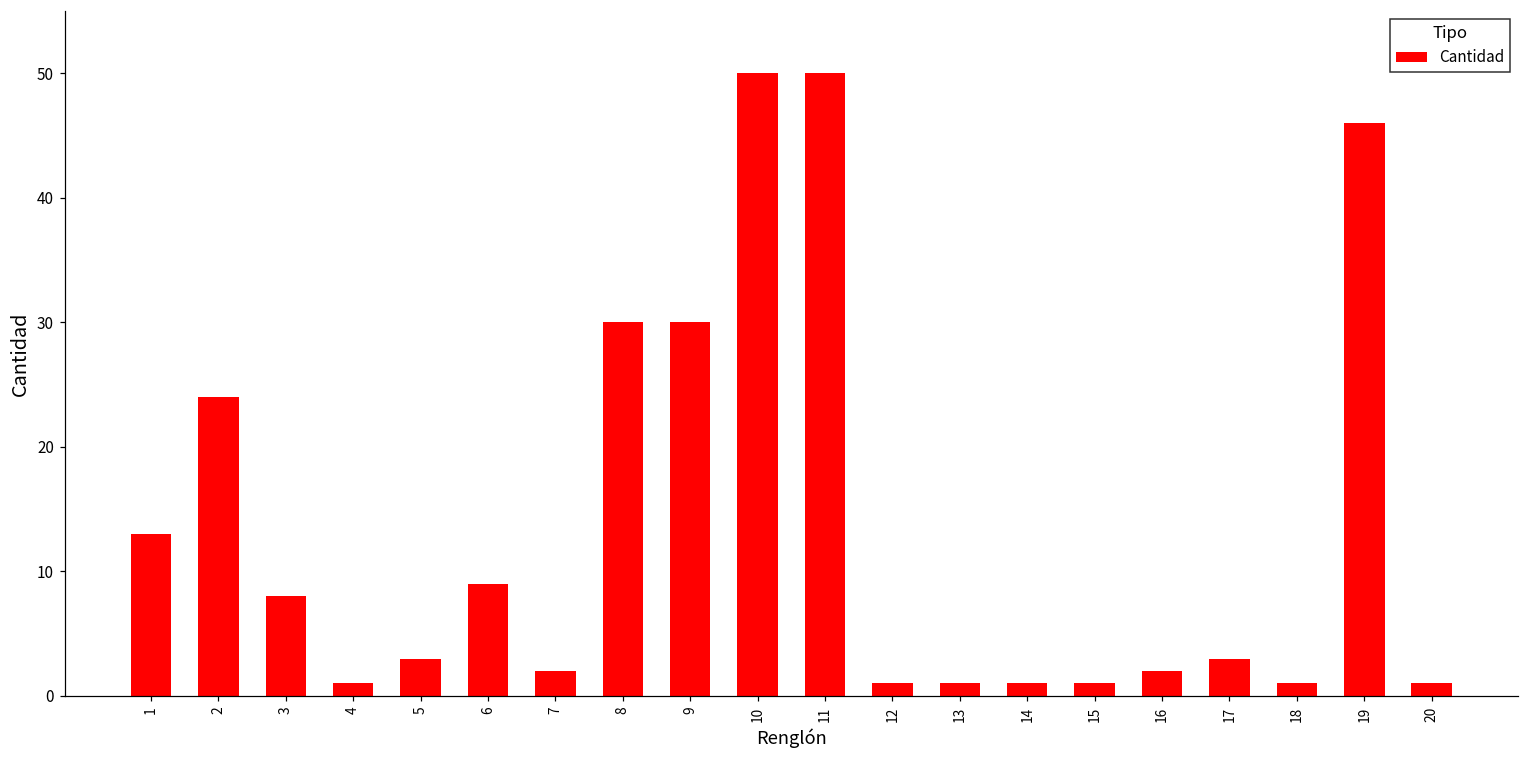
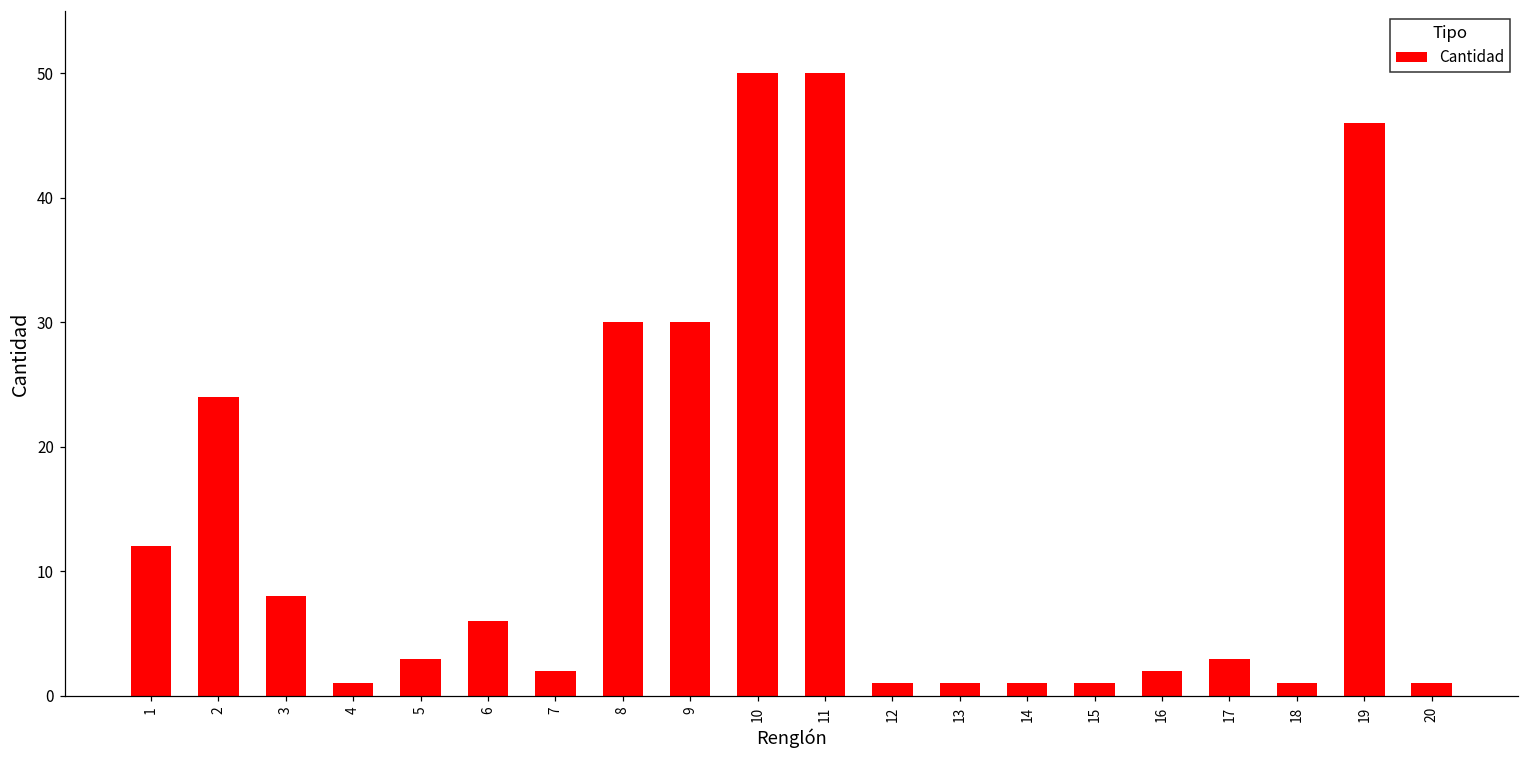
1: 13 -> 12
6: 9 -> 6
